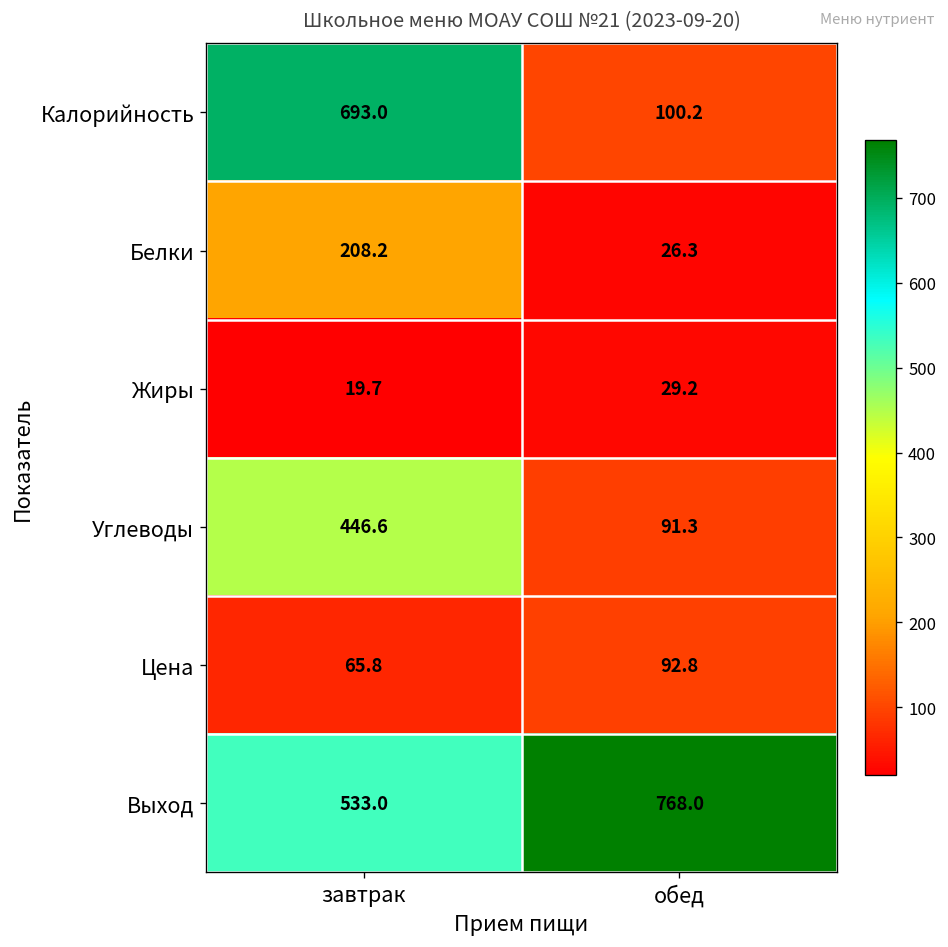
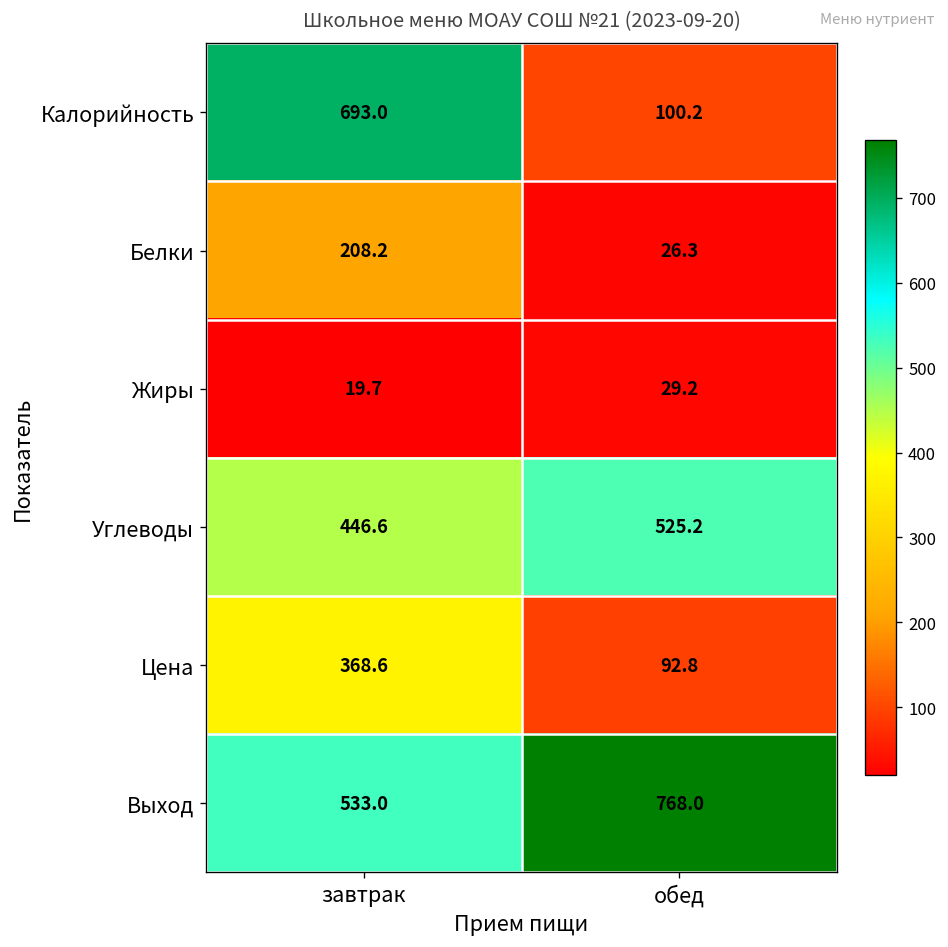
Углеводы, обед: 91.3 -> 525.2
Цена, завтрак: 65.8 -> 368.6
